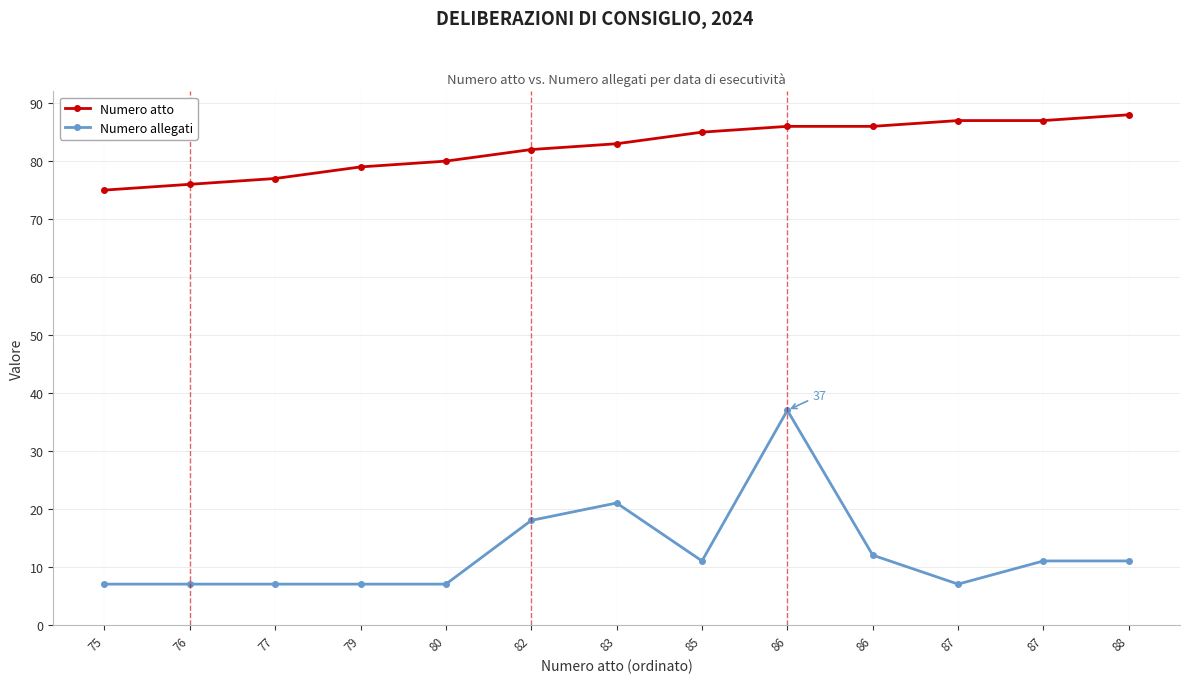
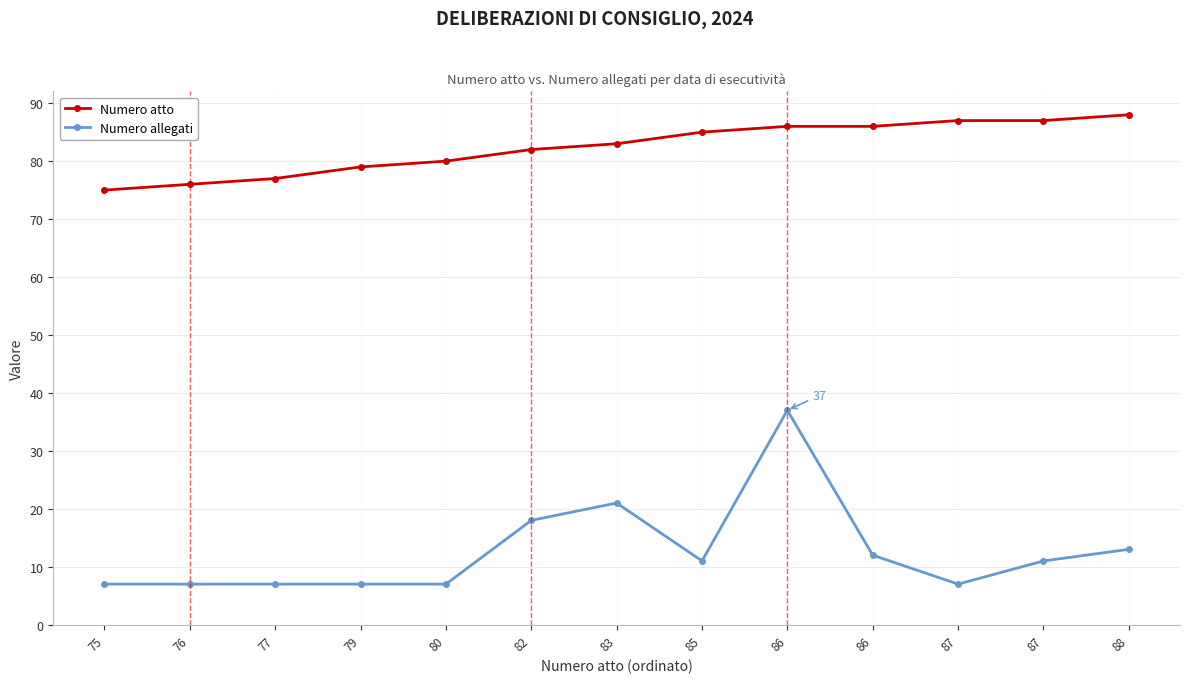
Numero allegati, 88: 11 -> 13
